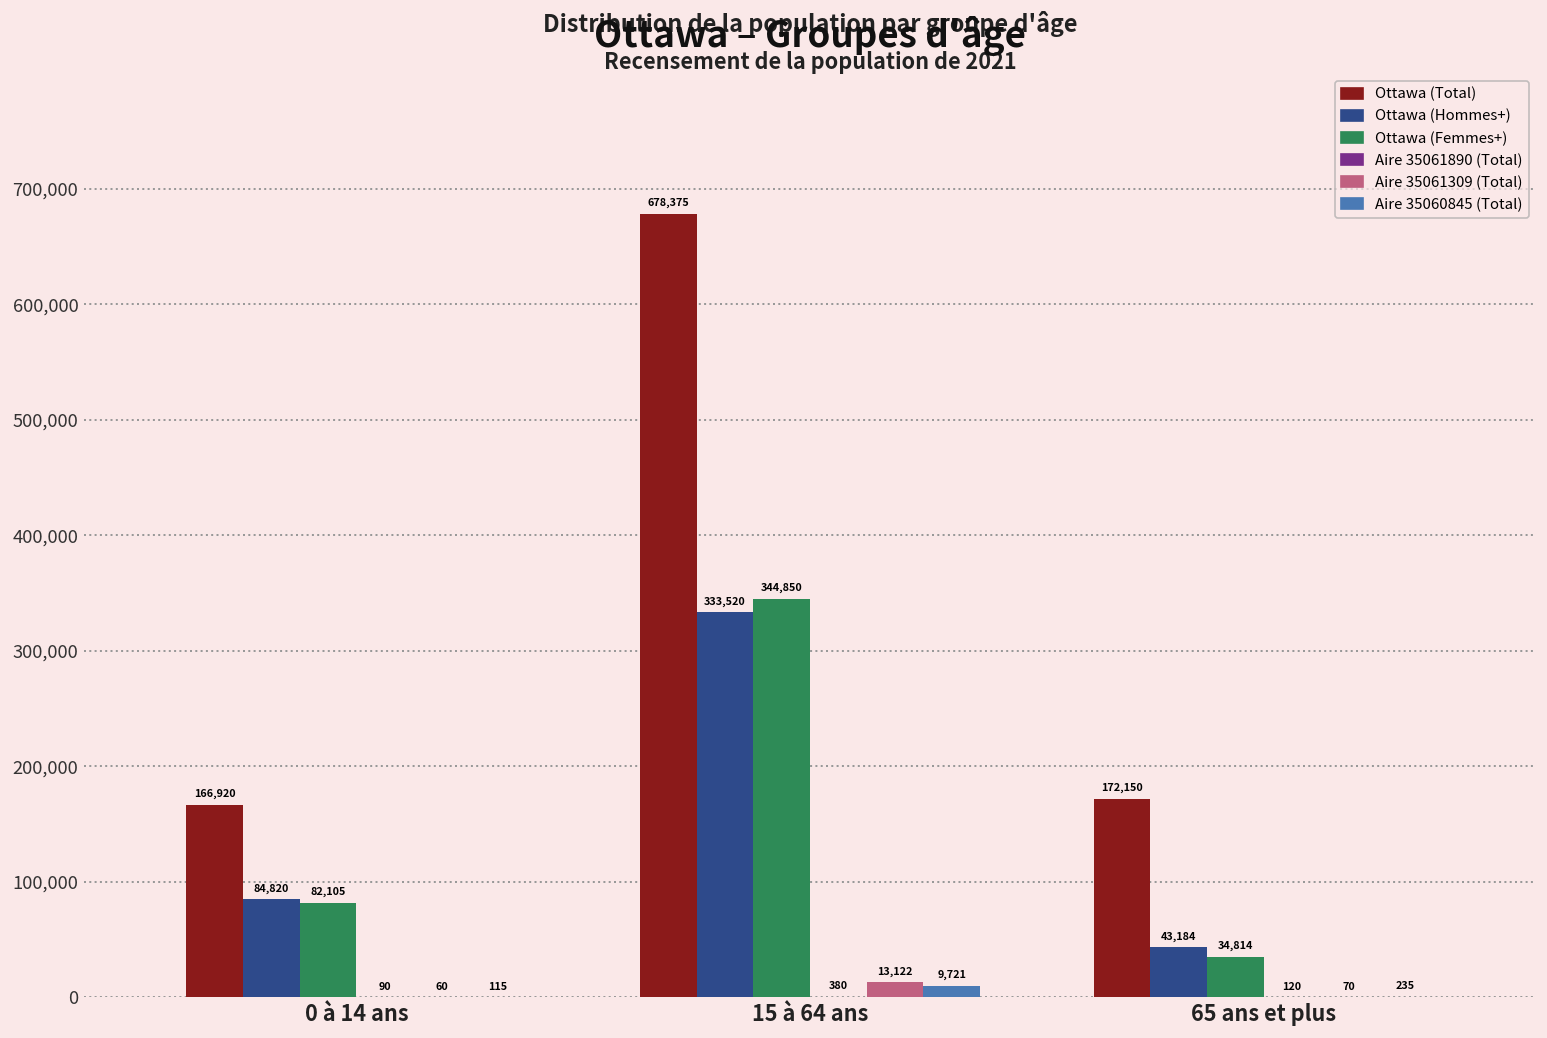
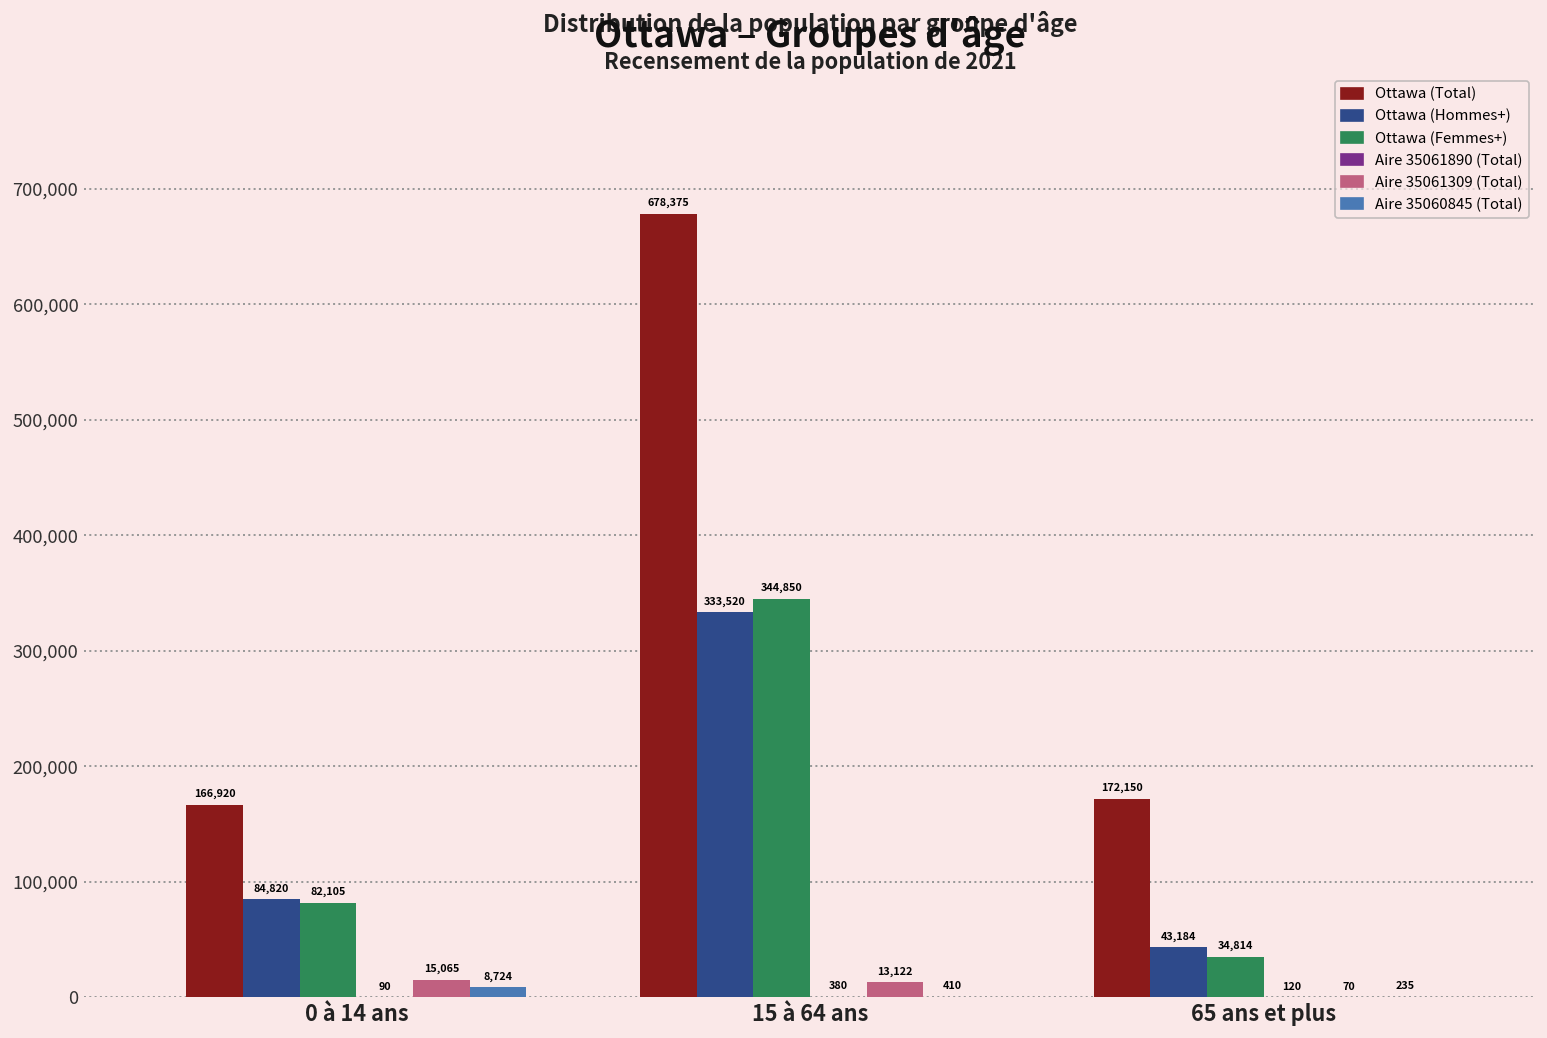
Aire 35061309 (Total), 0 à 14 ans: 60 -> 15,065
Aire 35060845 (Total), 0 à 14 ans: 115 -> 8,724
Aire 35060845 (Total), 15 à 64 ans: 9,721 -> 410
